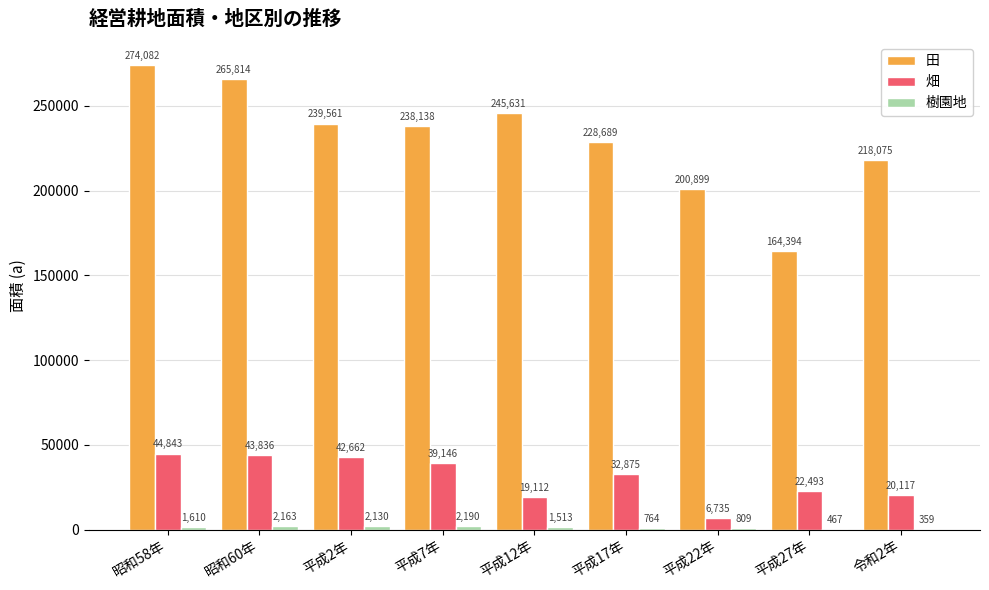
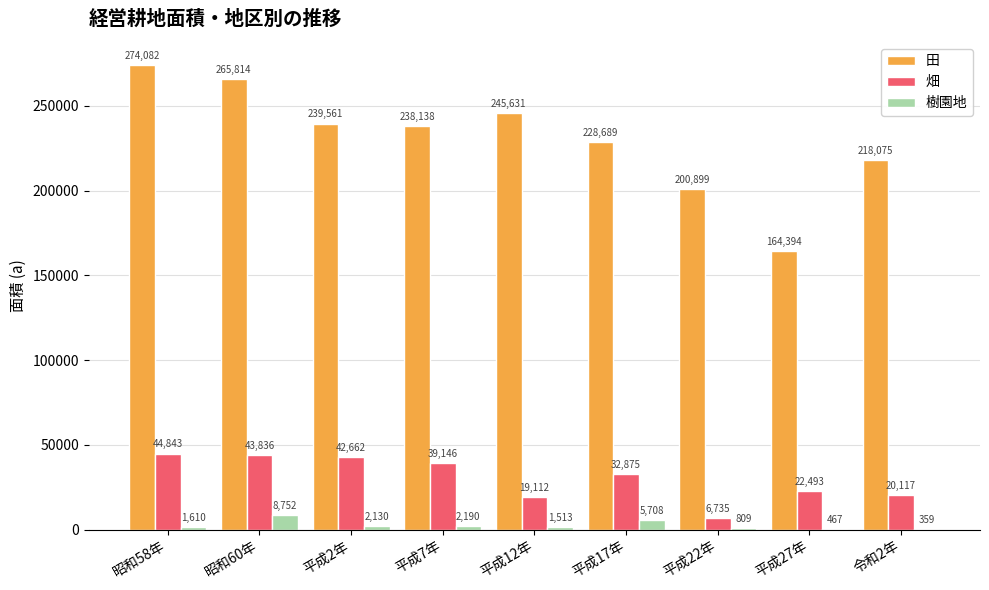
樹園地, 昭和60年: 2,163 -> 8,752
樹園地, 平成17年: 764 -> 5,708
